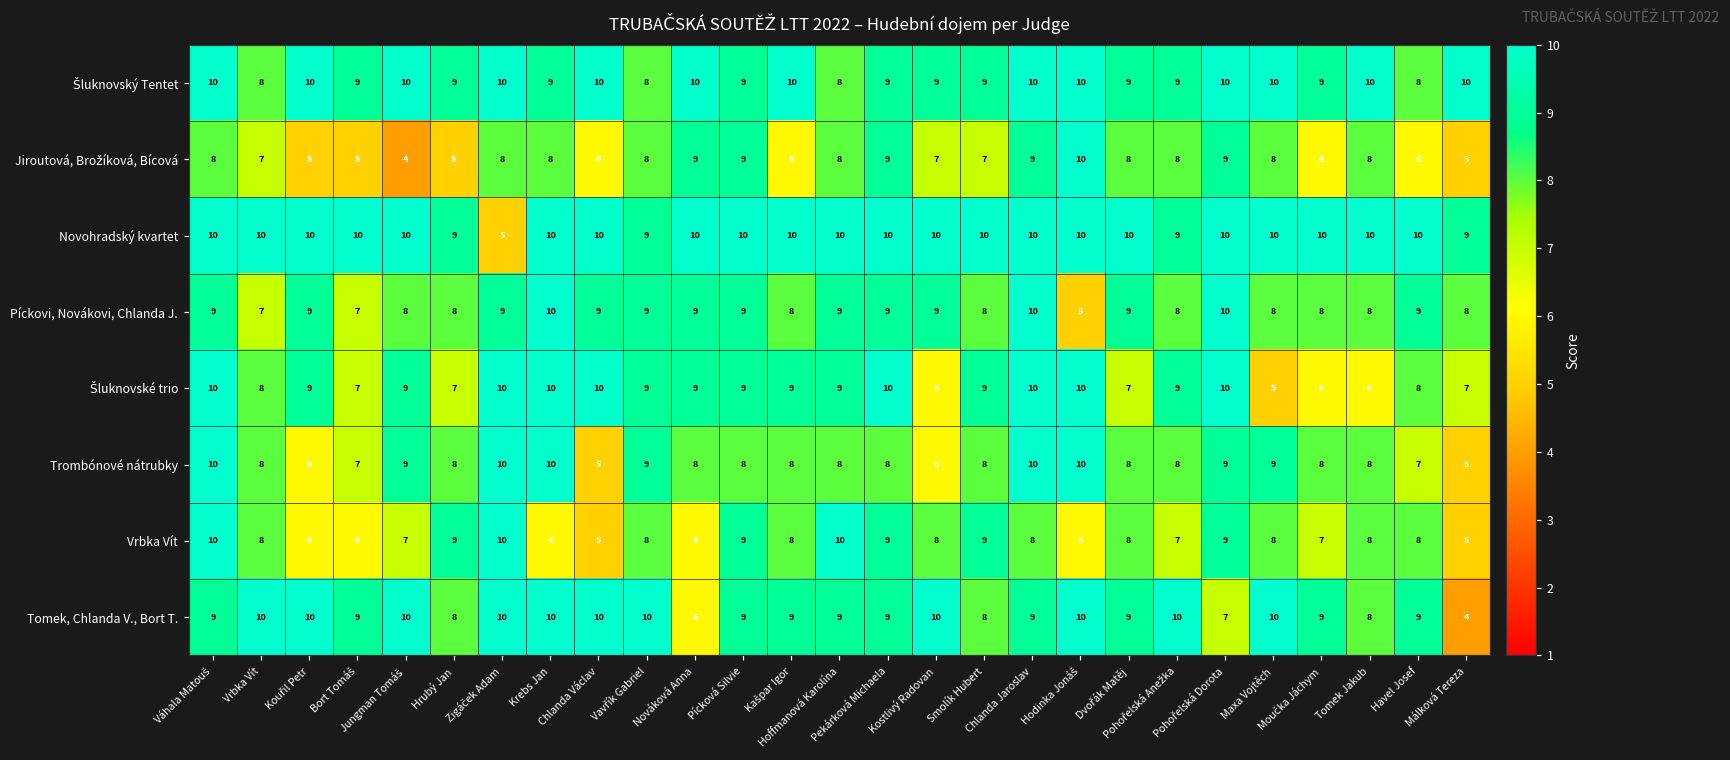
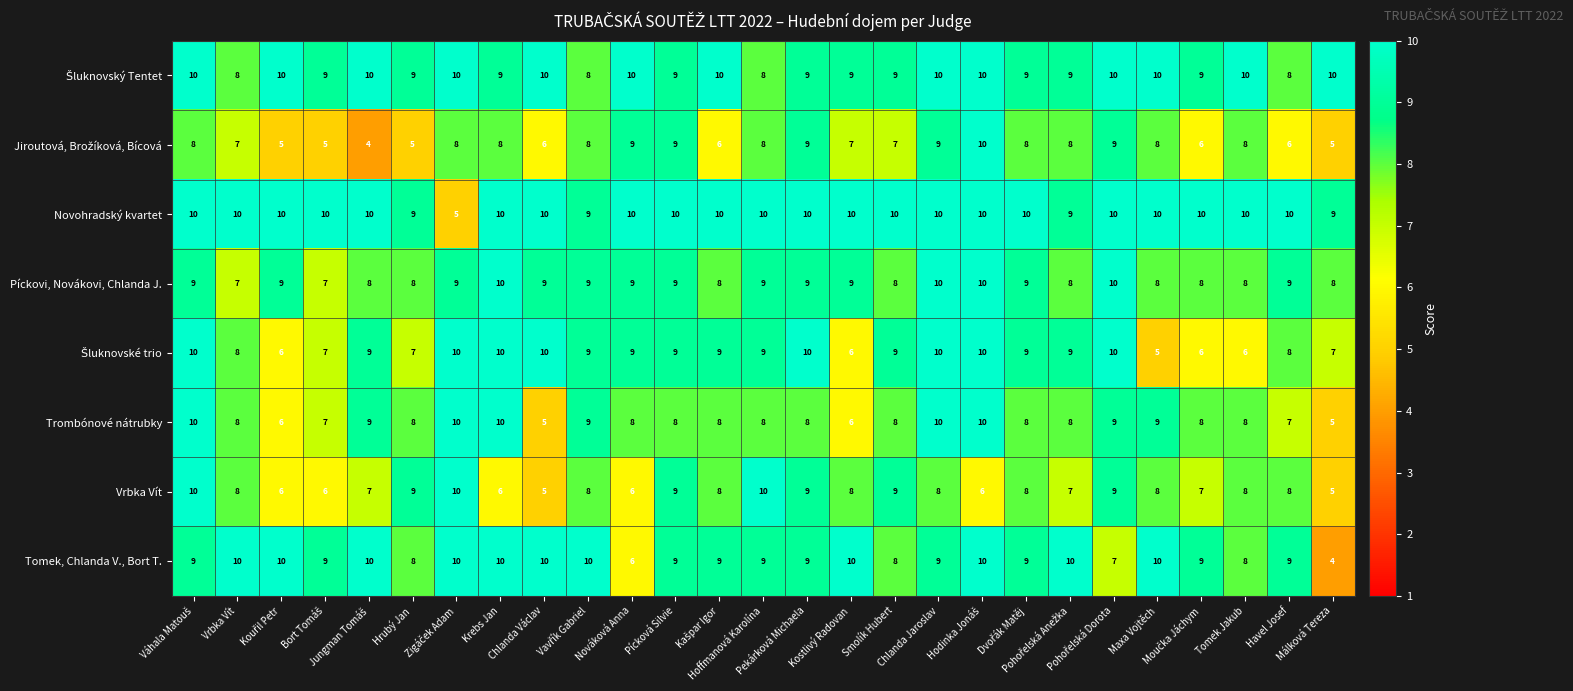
Píckovi, Novákovi, Chlanda J., Hodinka Jonáš: 5 -> 10
Šluknovské trio, Kouřil Petr: 9 -> 6
Šluknovské trio, Dvořák Matěj: 7 -> 9
